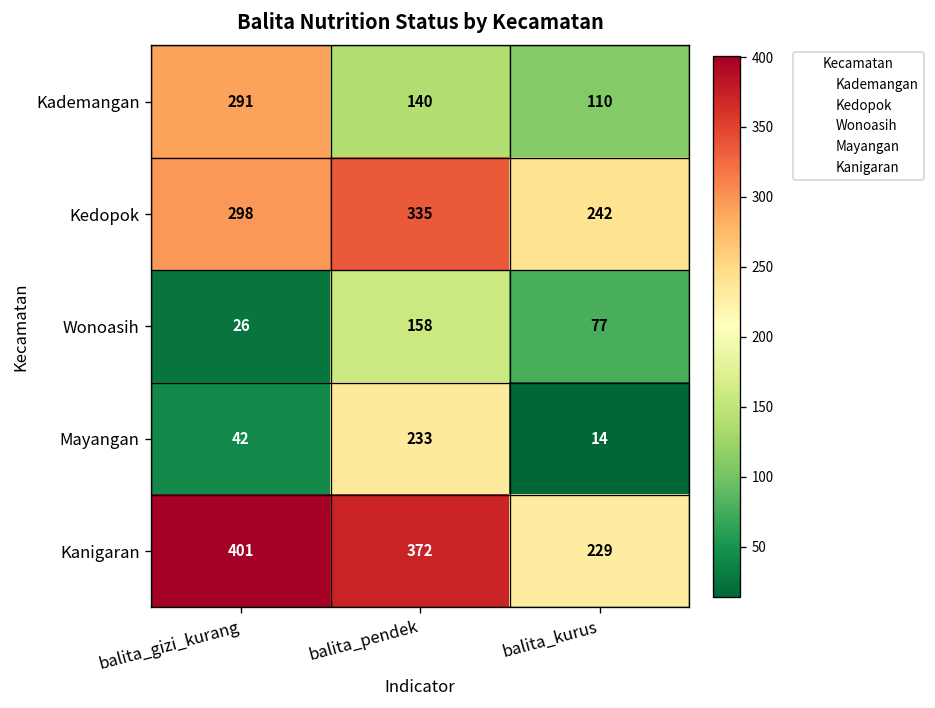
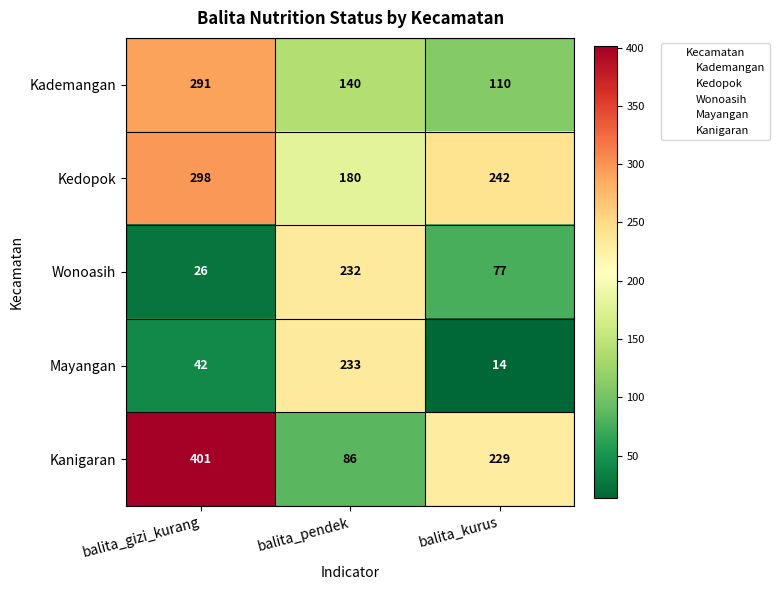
Kedopok, balita_pendek: 335 -> 180
Wonoasih, balita_pendek: 158 -> 232
Kanigaran, balita_pendek: 372 -> 86
